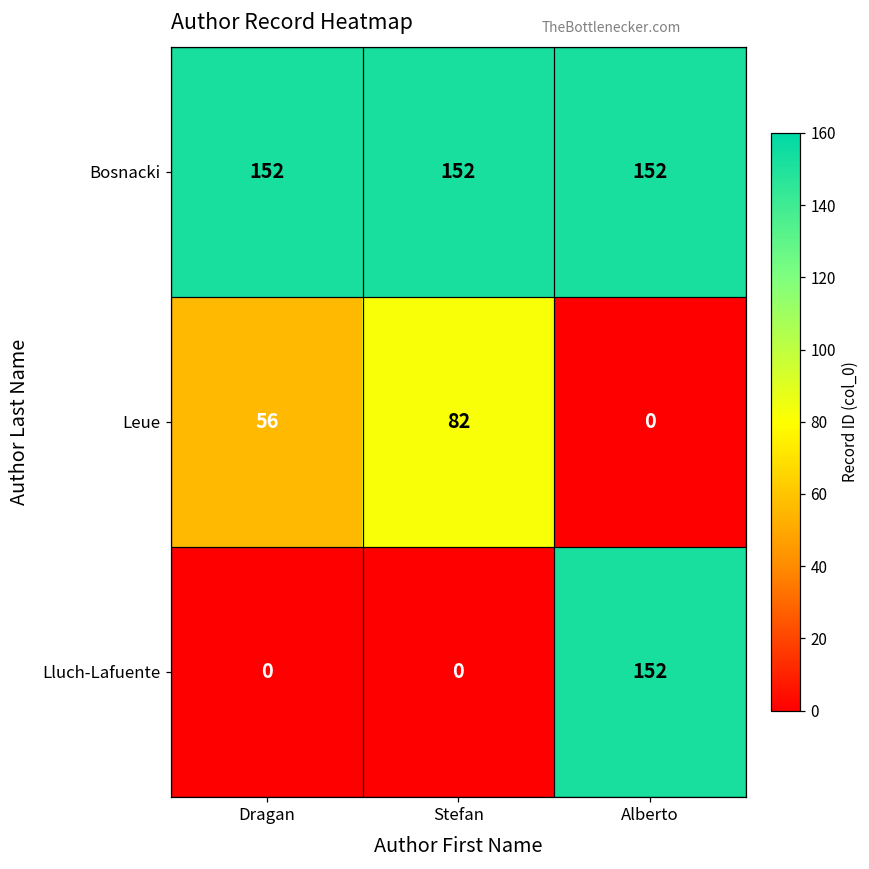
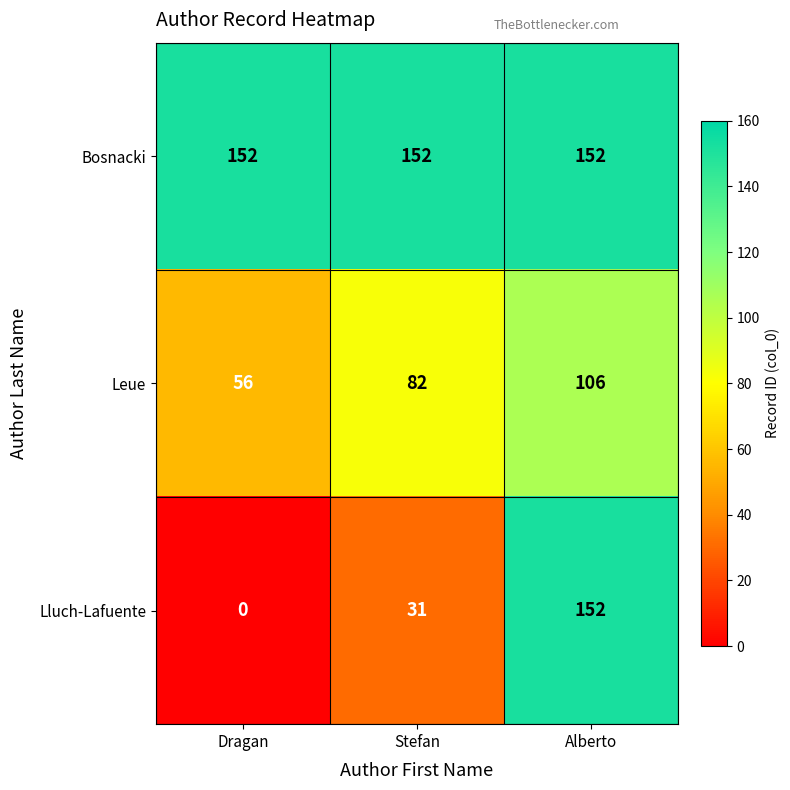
Leue, Alberto: 0 -> 106
Lluch-Lafuente, Stefan: 0 -> 31
